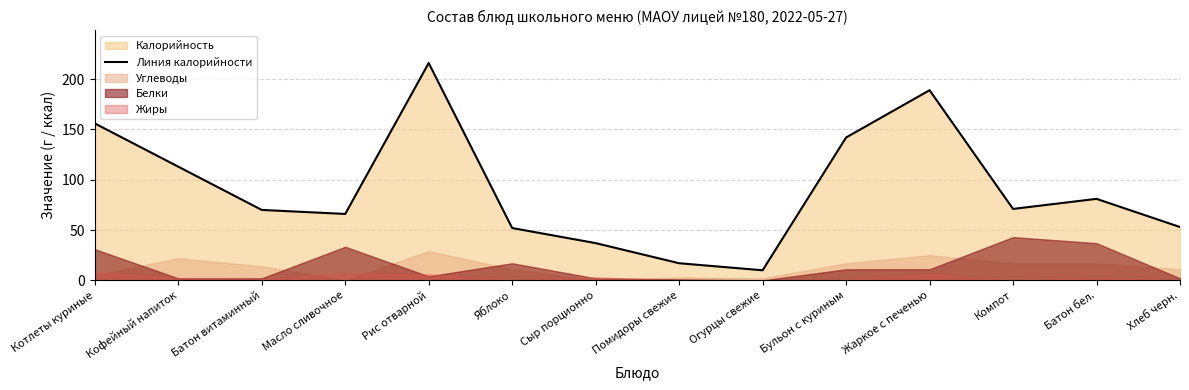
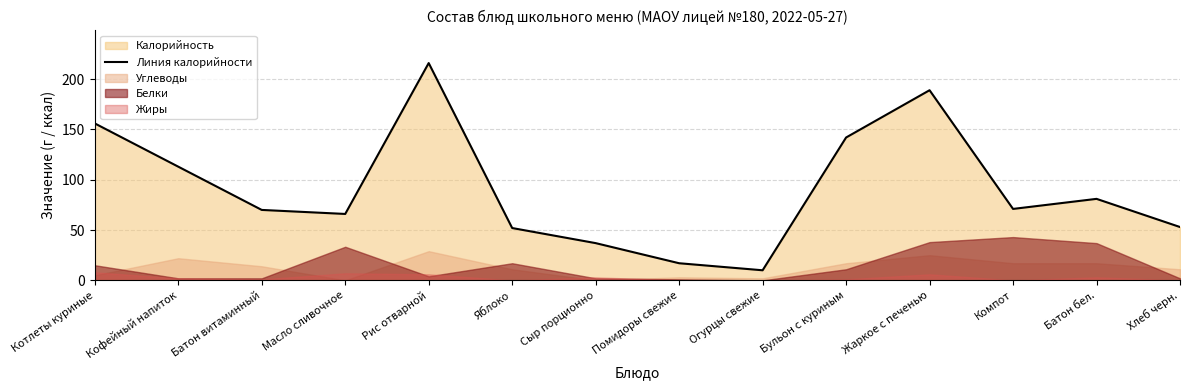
Белки, Котлеты куриные: 31 -> 15
Белки, Жаркое с печенью: 11 -> 38
